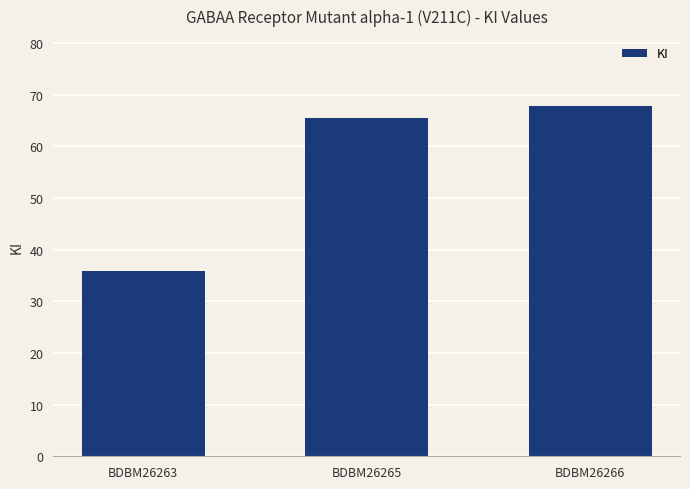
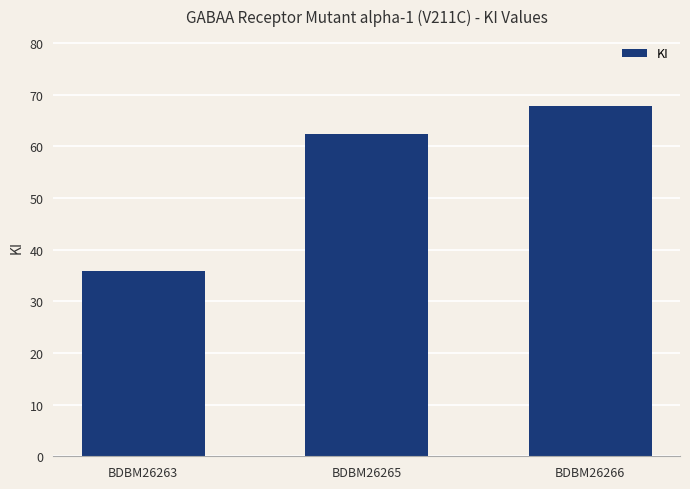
BDBM26265: 66 -> 62
